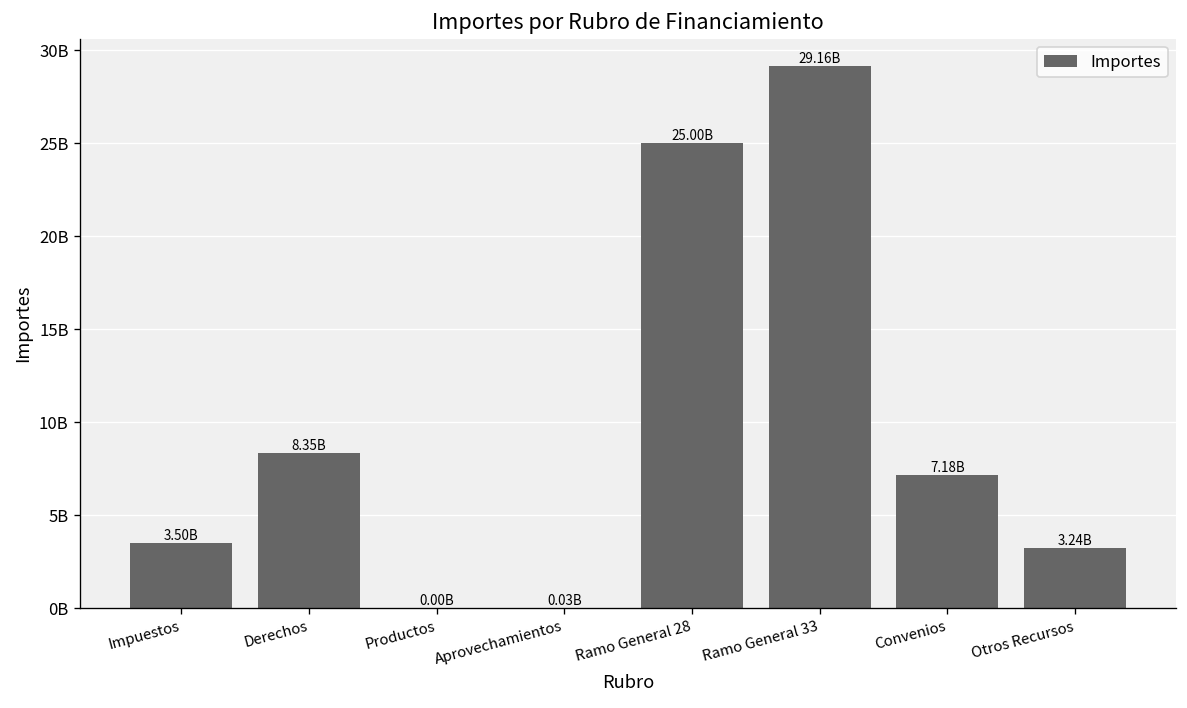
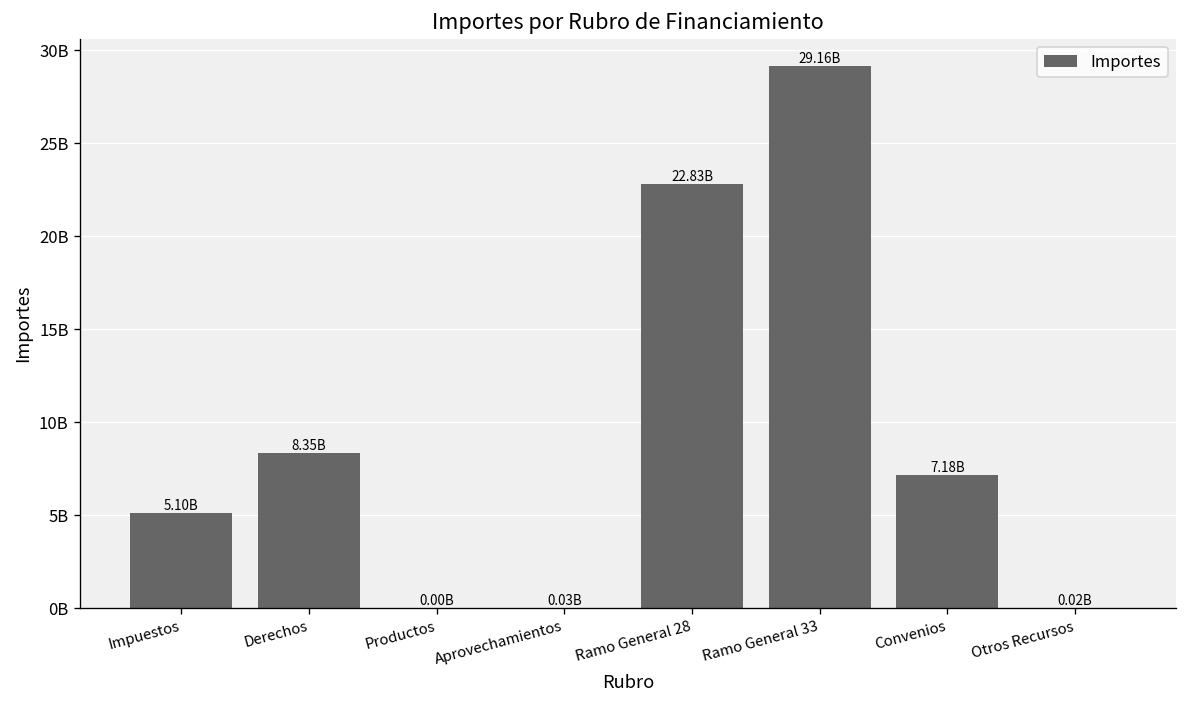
Impuestos: 3.50B -> 5.10B
Ramo General 28: 25.00B -> 22.83B
Otros Recursos: 3.24B -> 0.02B
